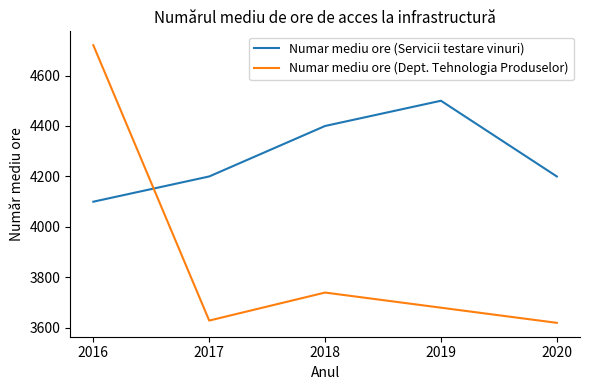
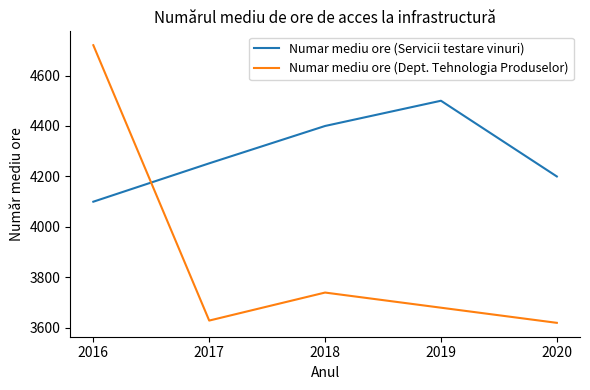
Numar mediu ore (Servicii testare vinuri), 2017: 4200 -> 4250
